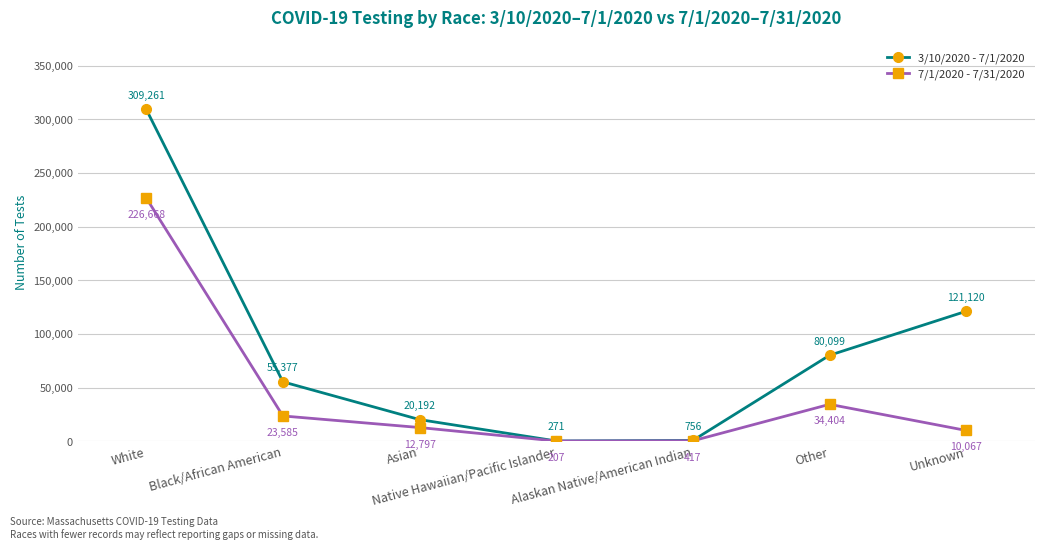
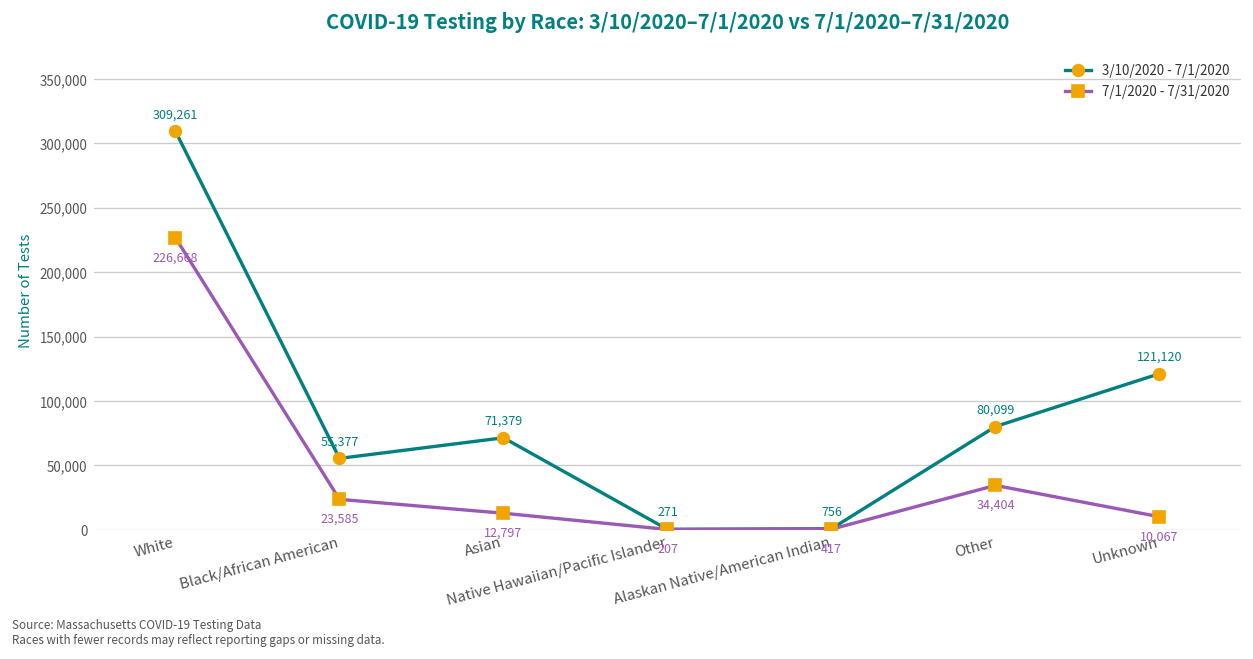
3/10/2020 - 7/1/2020, Asian: 20,192 -> 71,379
